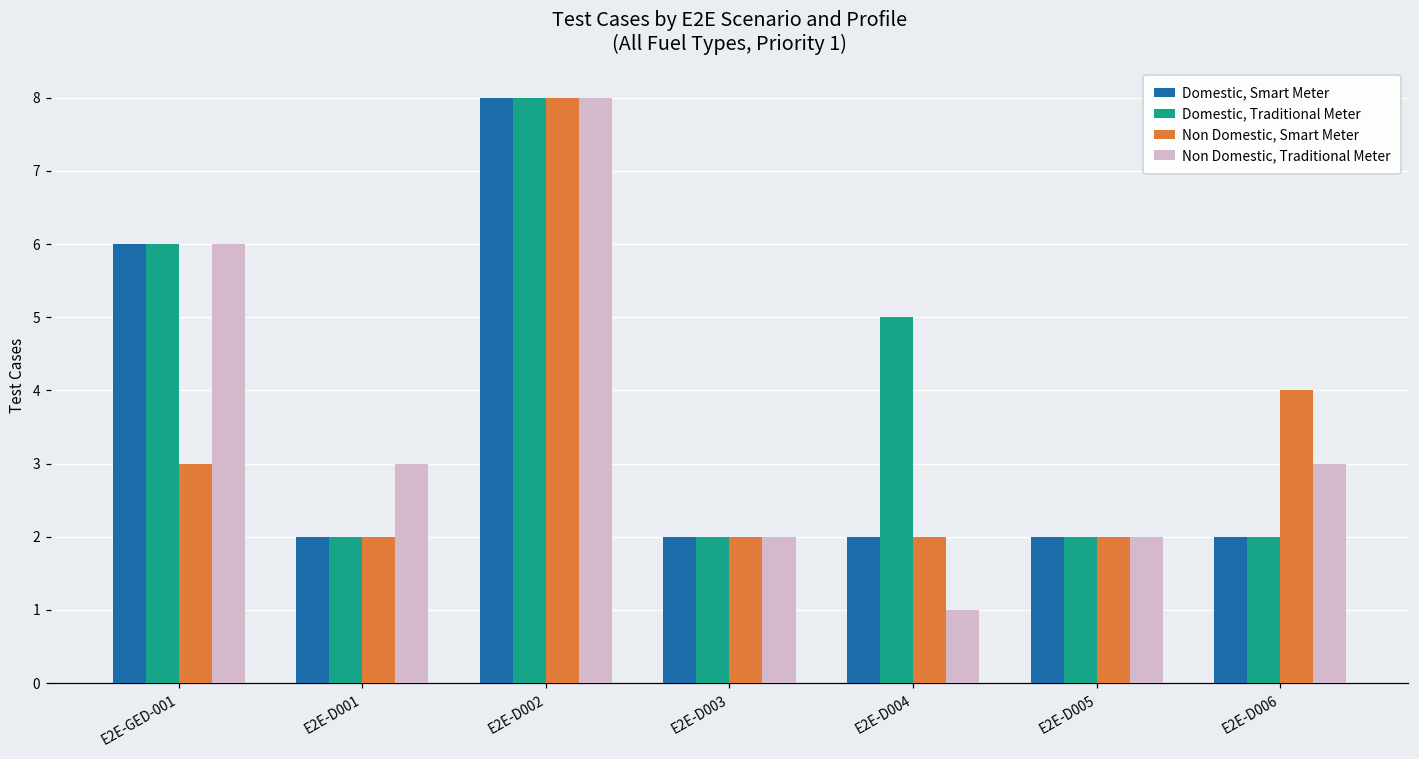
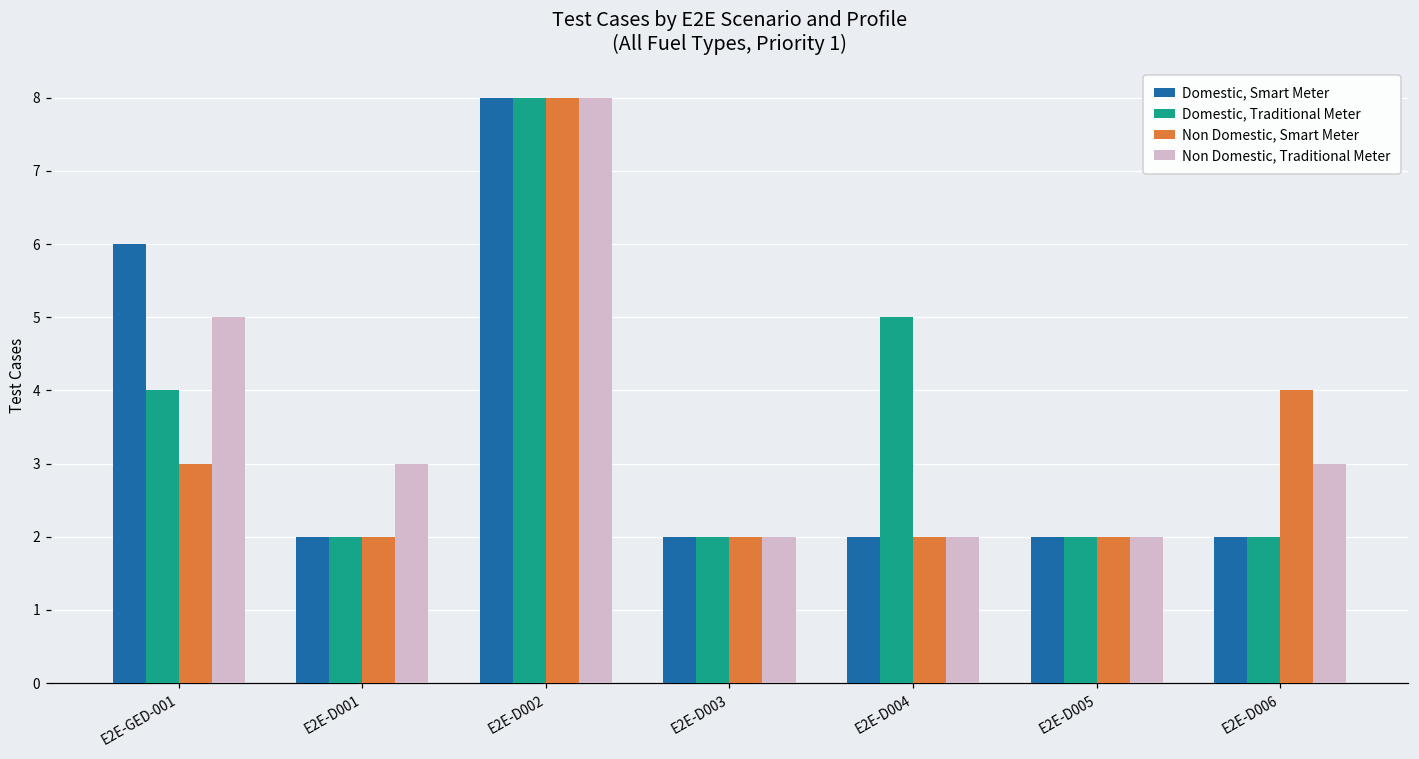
Domestic, Traditional Meter, E2E-GED-001: 6 -> 4
Non Domestic, Traditional Meter, E2E-GED-001: 6 -> 5
Non Domestic, Traditional Meter, E2E-D004: 1 -> 2
